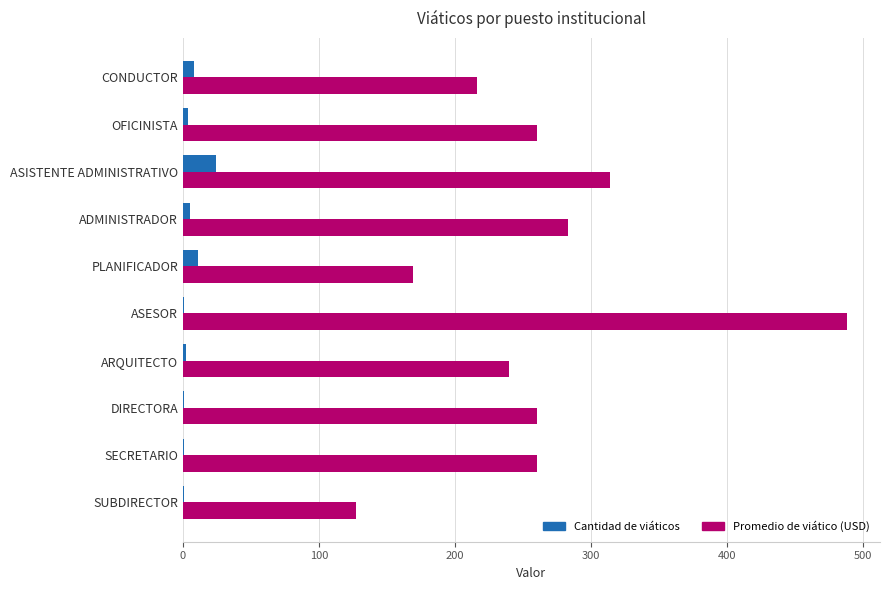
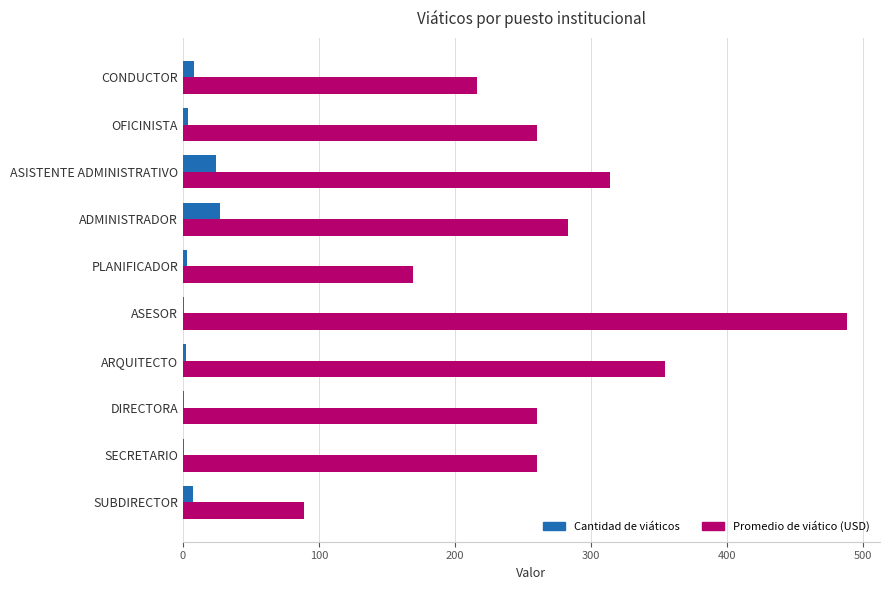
Cantidad de viáticos, ADMINISTRADOR: 5 -> 27
Cantidad de viáticos, PLANIFICADOR: 11 -> 3
Promedio de viático (USD), ARQUITECTO: 240 -> 354
Cantidad de viáticos, SUBDIRECTOR: 1 -> 7
Promedio de viático (USD), SUBDIRECTOR: 127 -> 89
